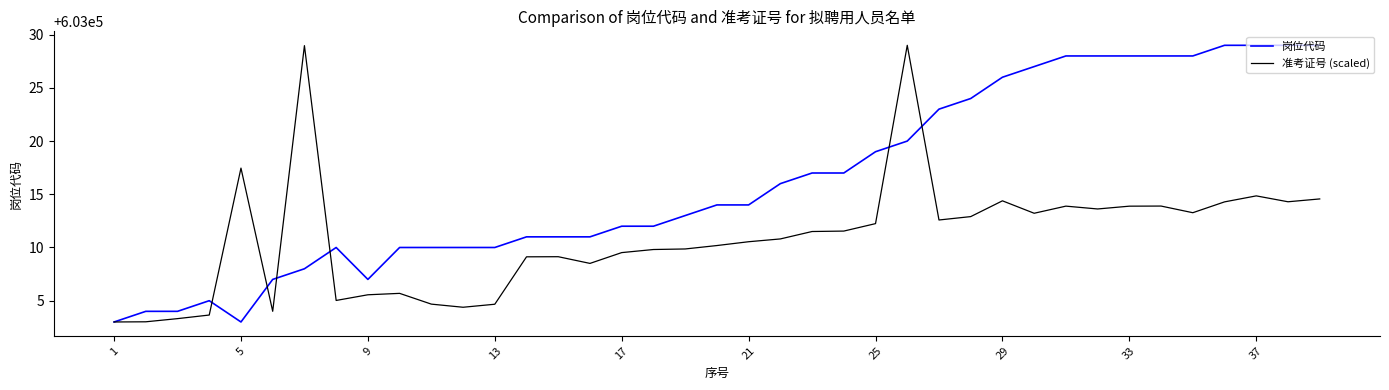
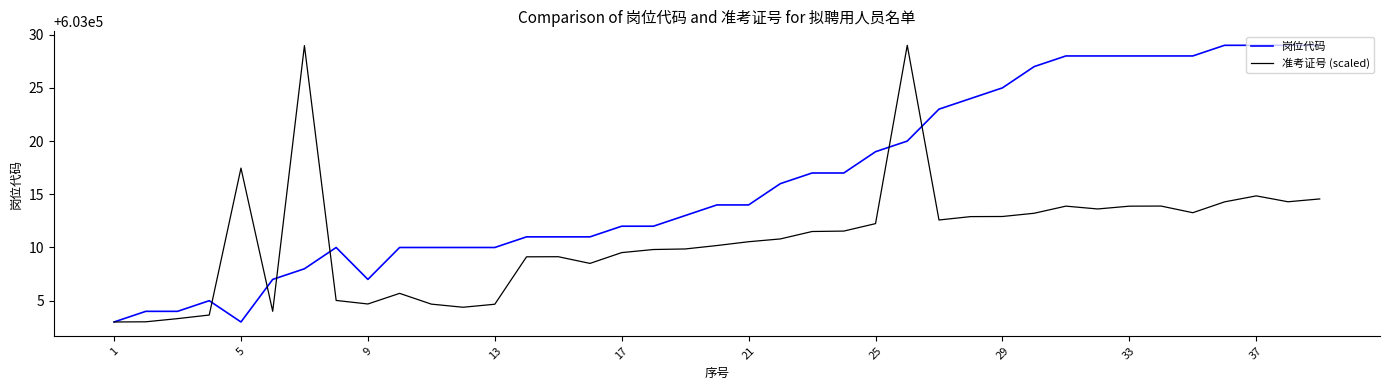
准考证号 (scaled), 9: 603005.6 -> 603004.7
岗位代码, 29: 603026 -> 603025
准考证号 (scaled), 29: 603014.4 -> 603012.9
